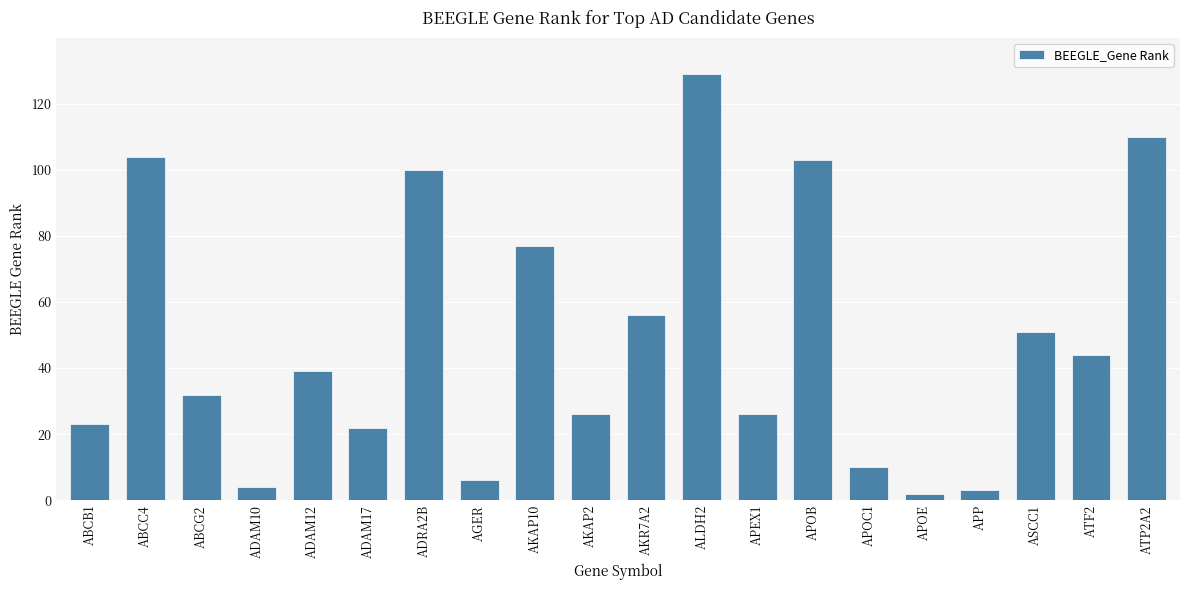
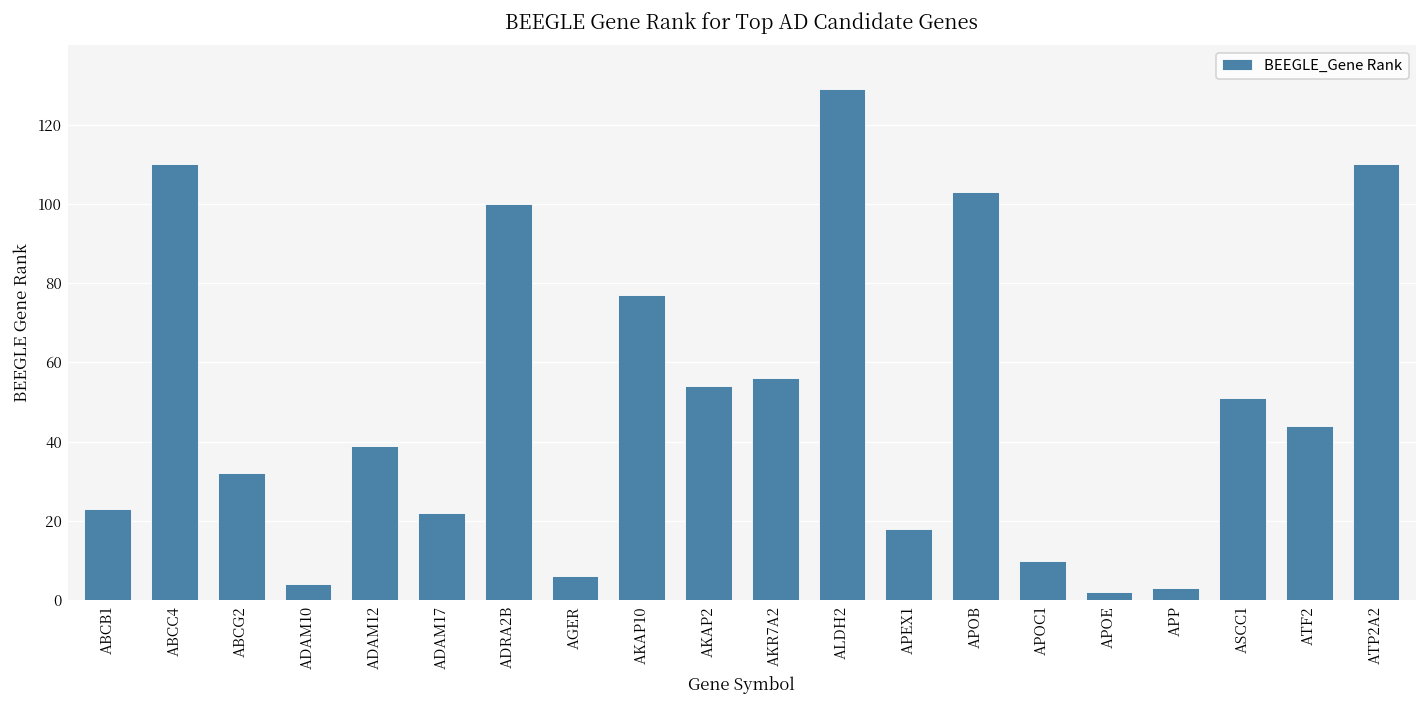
ABCC4: 104 -> 110
AKAP2: 26 -> 54
APEX1: 26 -> 18
